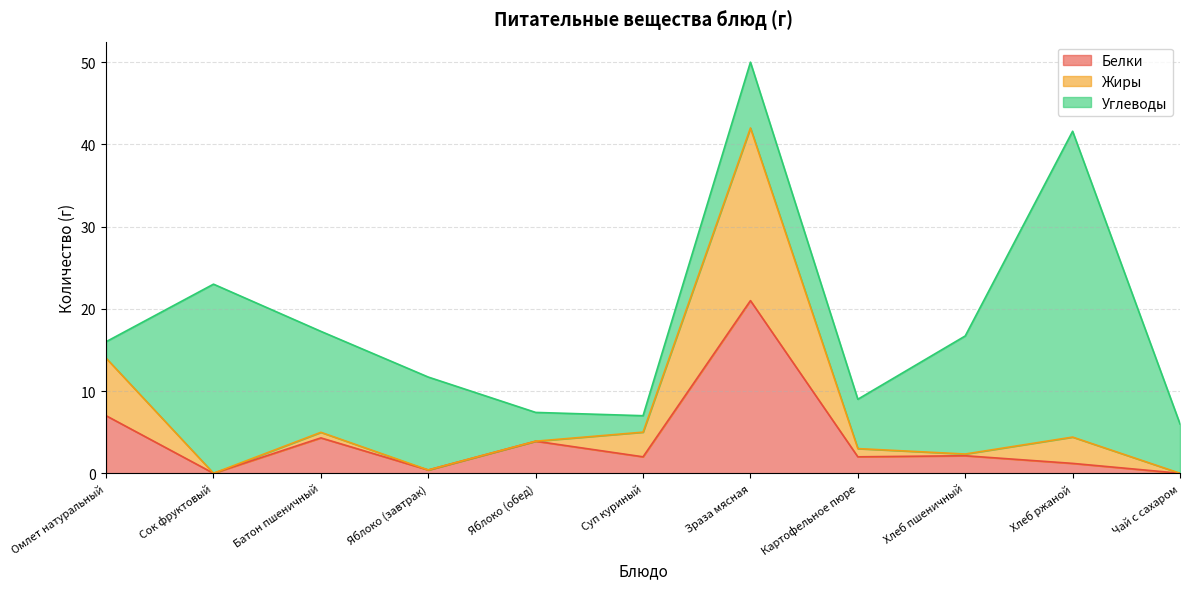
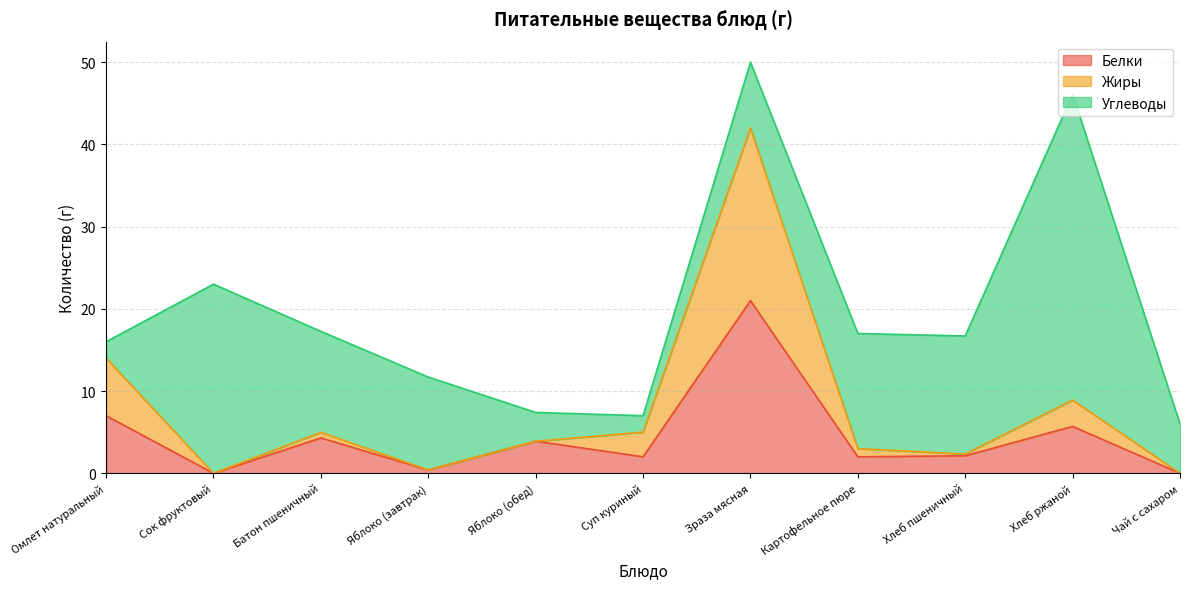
Углеводы, Картофельное пюре: 6 -> 14
Белки, Хлеб ржаной: 1 -> 6
